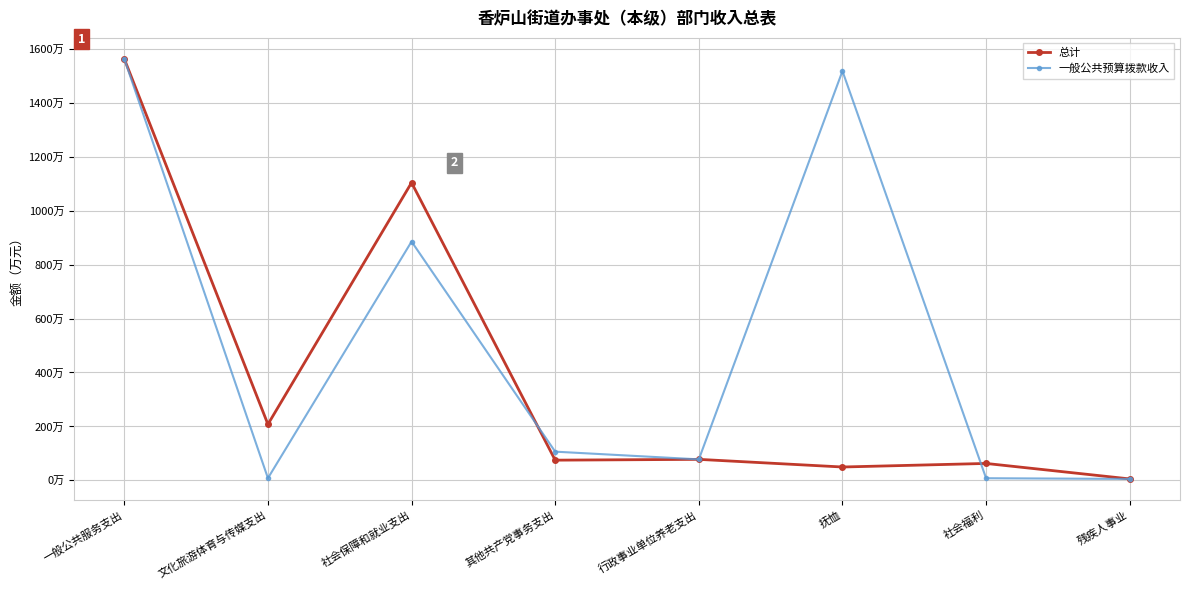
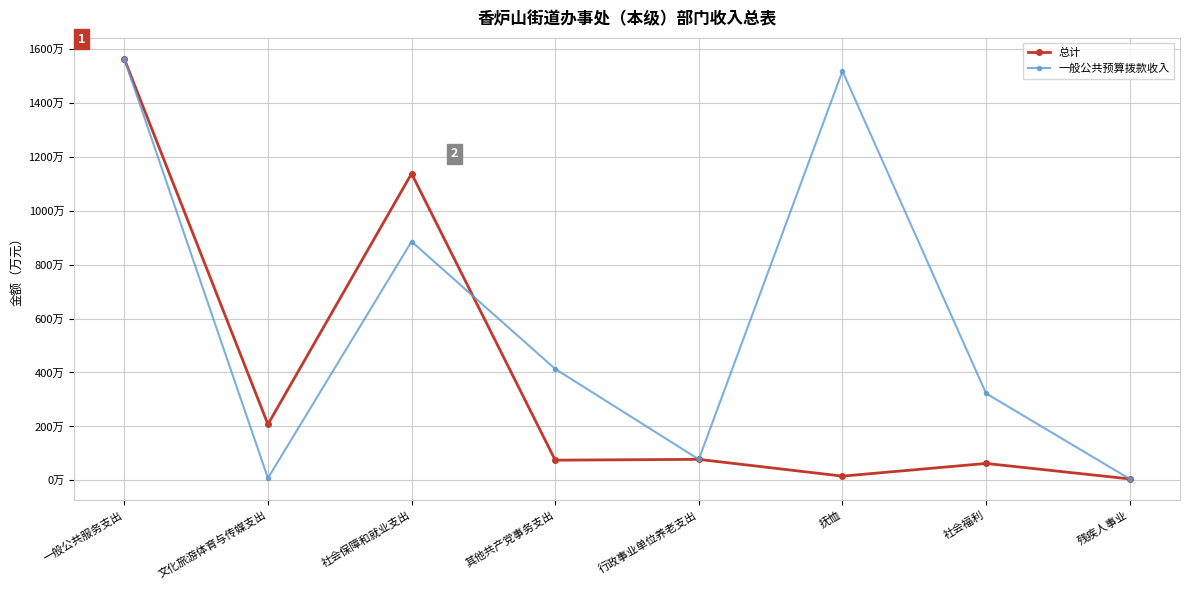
总计, 社会保障和就业支出: 1100万 -> 1140万
一般公共预算拨款收入, 其他共产党事务支出: 110万 -> 410万
总计, 抚恤: 50万 -> 20万
一般公共预算拨款收入, 社会福利: 10万 -> 320万
